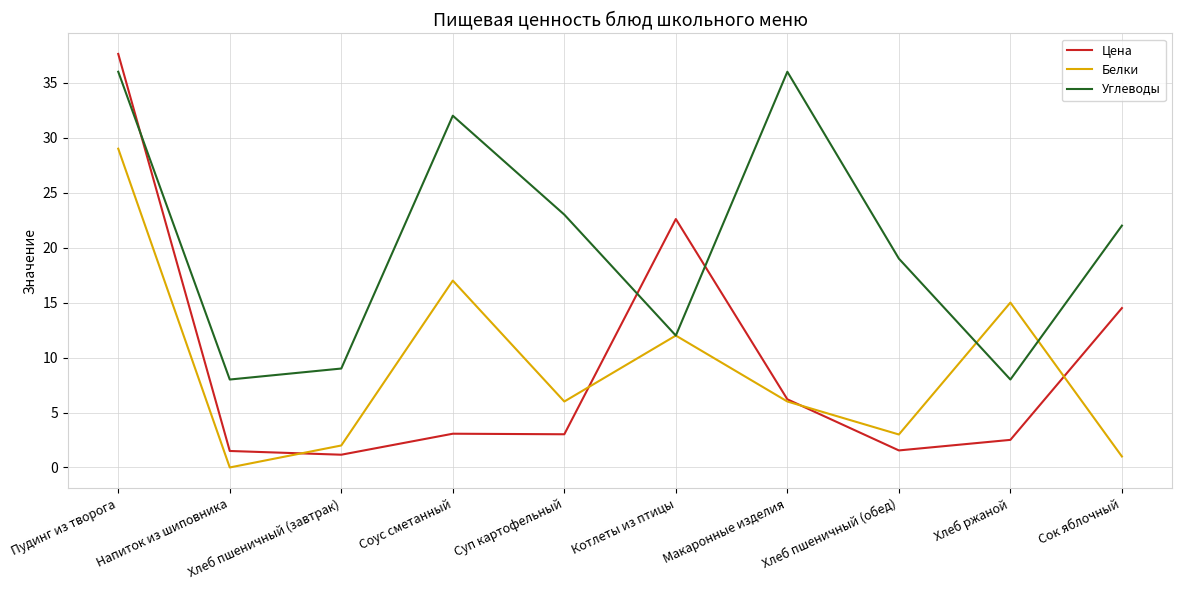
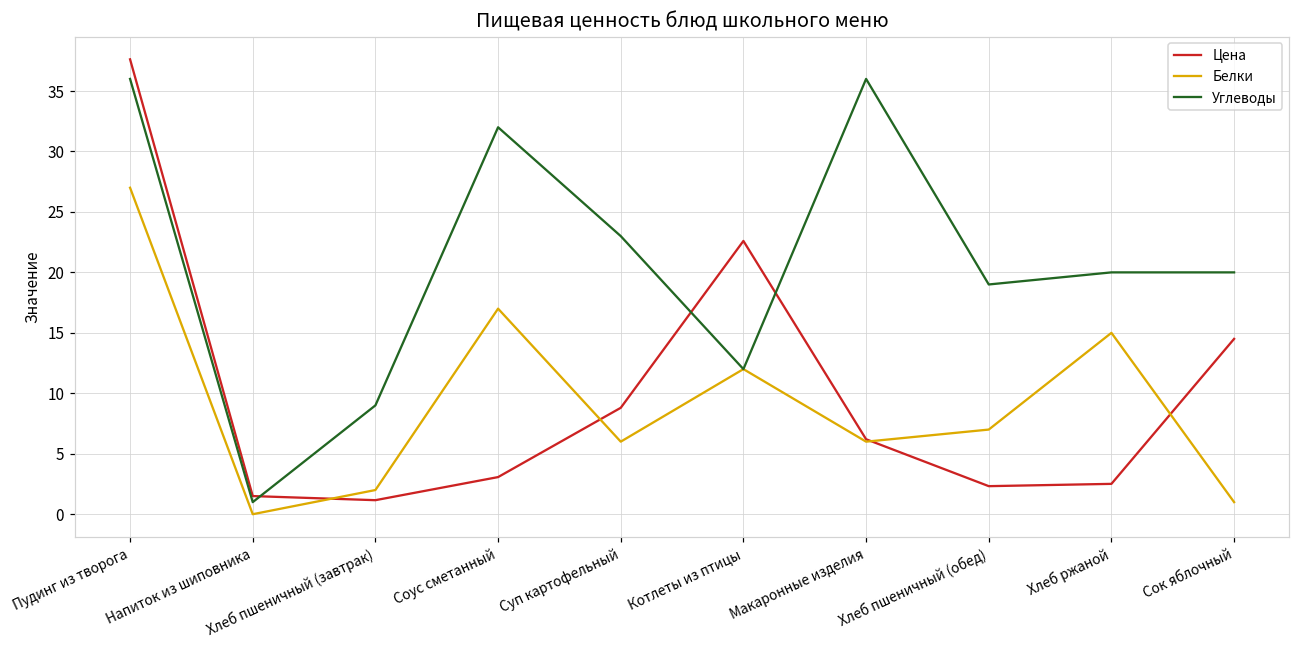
Белки, Пудинг из творога: 29 -> 27
Углеводы, Напиток из шиповника: 8 -> 1
Цена, Суп картофельный: 3.0 -> 8.8
Цена, Хлеб пшеничный (обед): 1.6 -> 2.3
Белки, Хлеб пшеничный (обед): 3 -> 7
Углеводы, Хлеб ржаной: 8 -> 20
Углеводы, Сок яблочный: 22 -> 20
